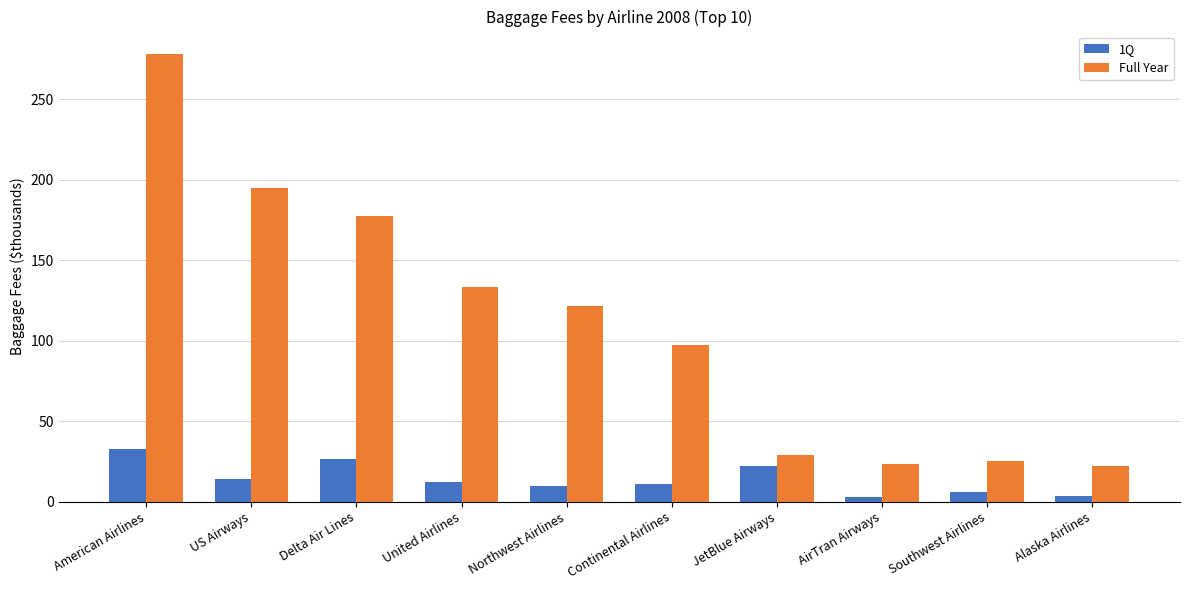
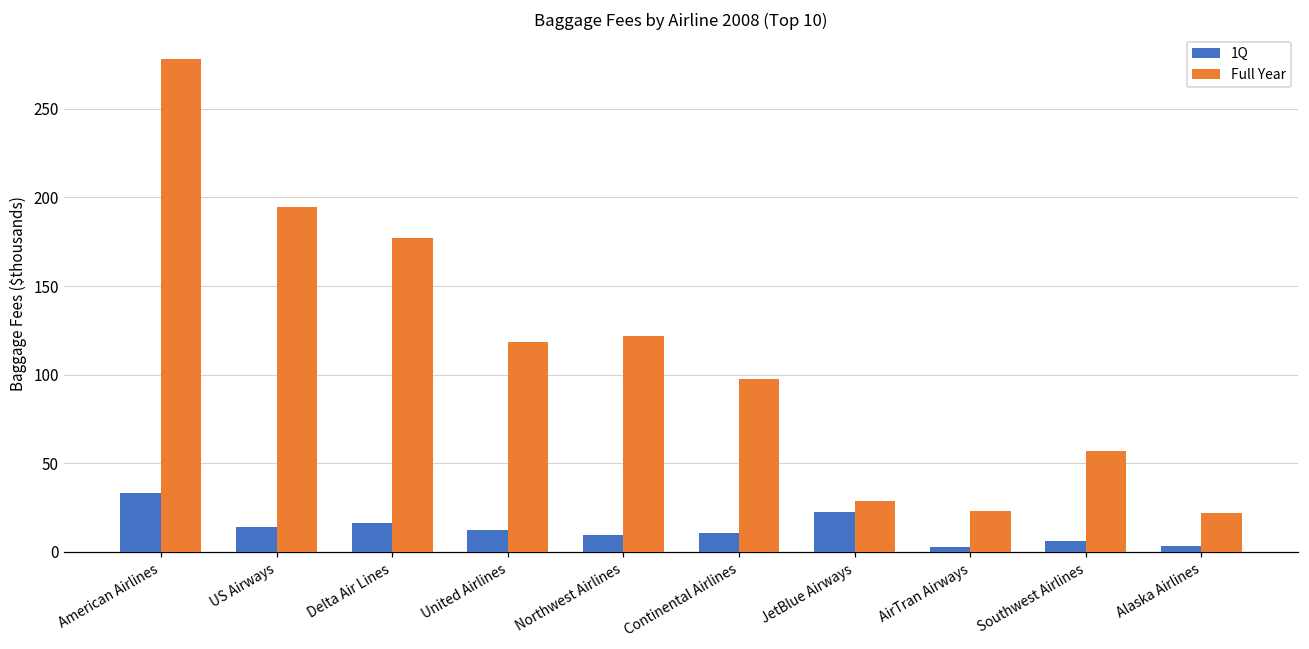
1Q, Delta Air Lines: 27 -> 16
Full Year, United Airlines: 133 -> 119
Full Year, Southwest Airlines: 25 -> 57
